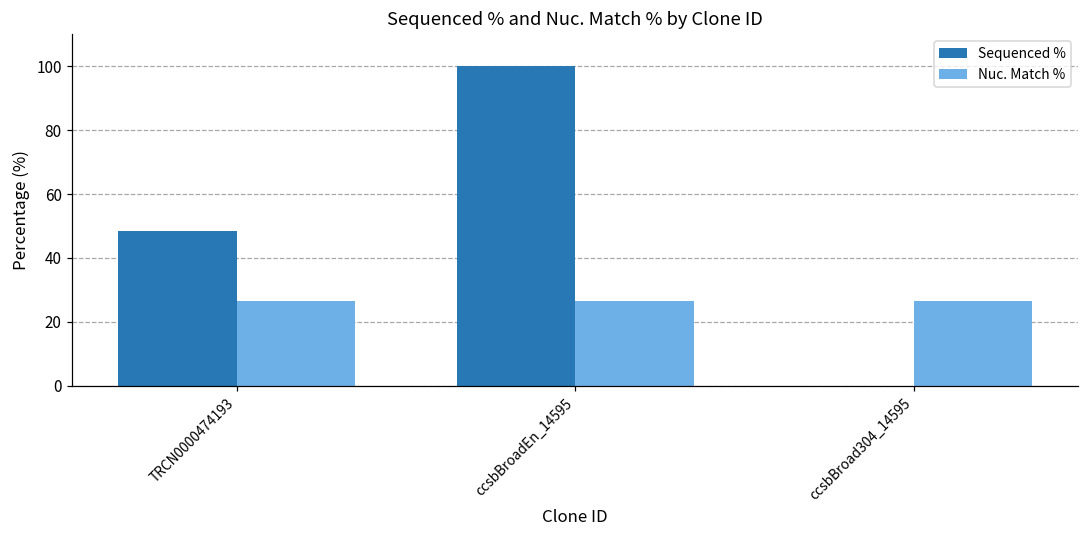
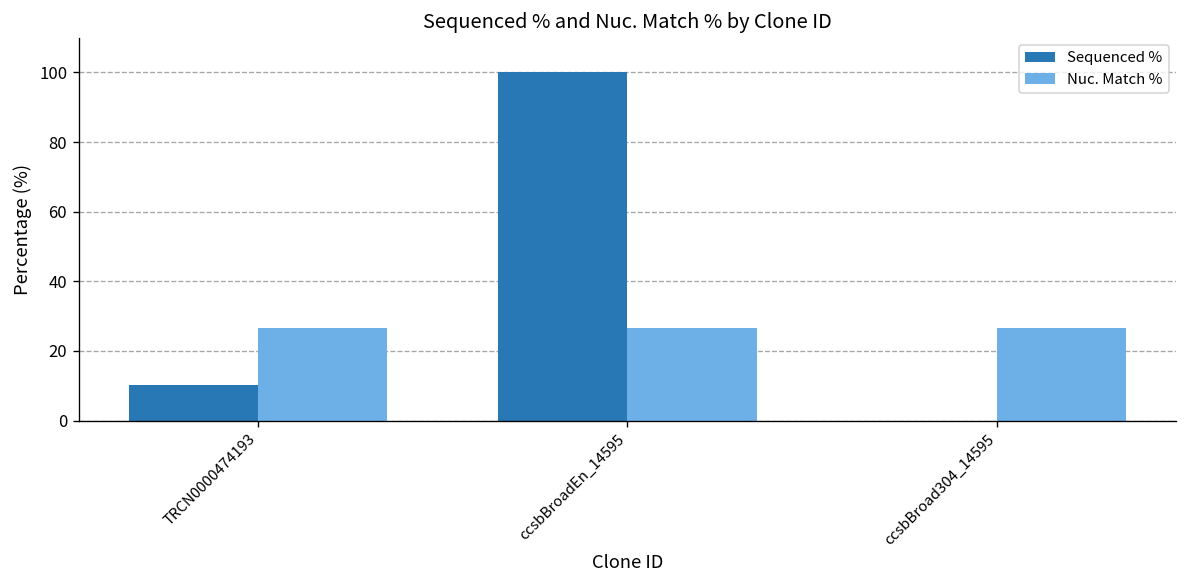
Sequenced %, TRCN0000474193: 49 -> 10
